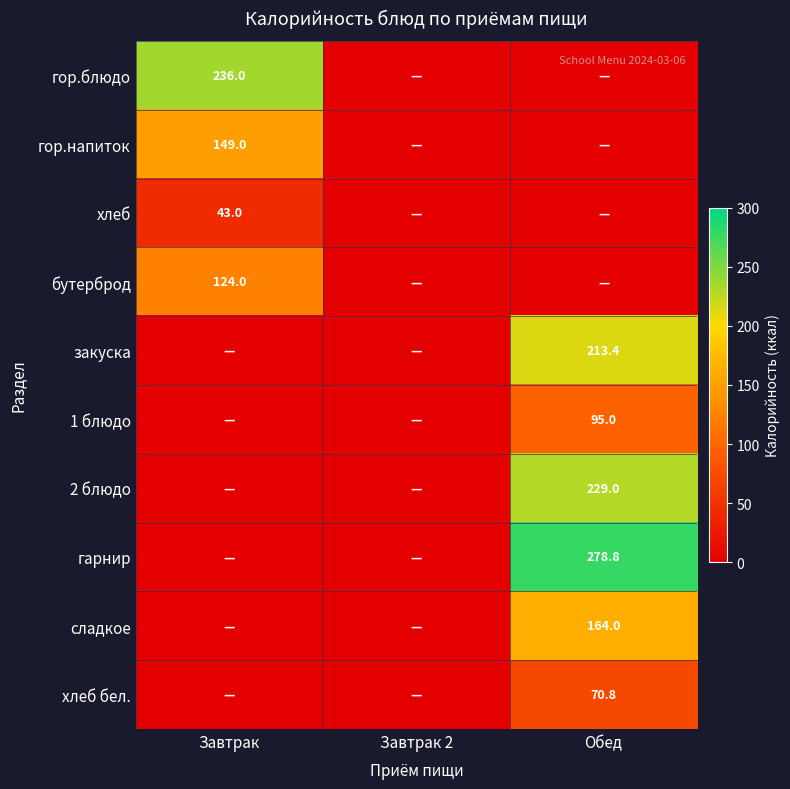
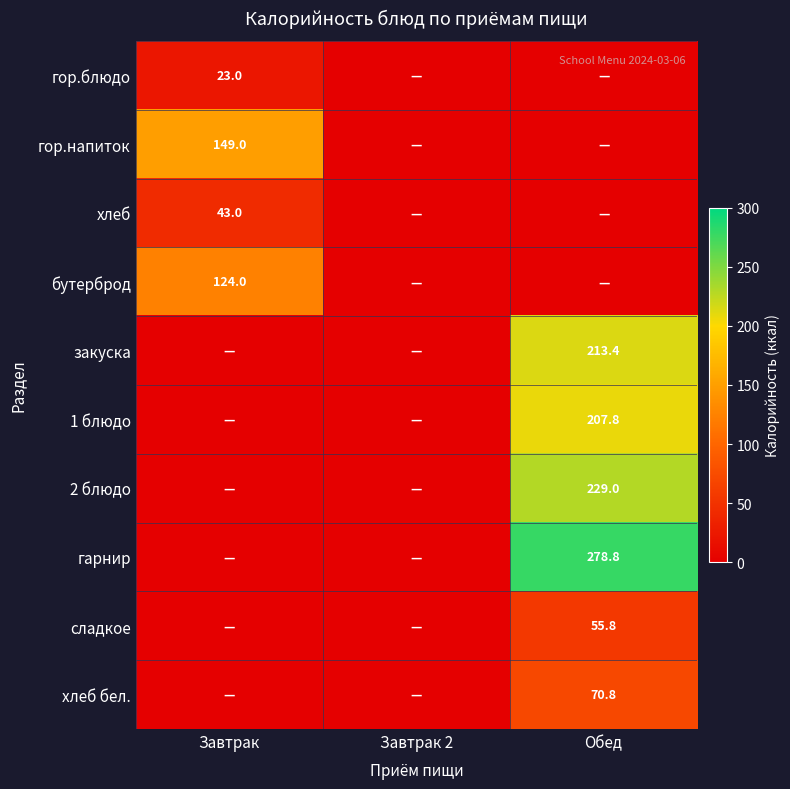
гор.блюдо, Завтрак: 236.0 -> 23.0
1 блюдо, Обед: 95.0 -> 207.8
сладкое, Обед: 164.0 -> 55.8
